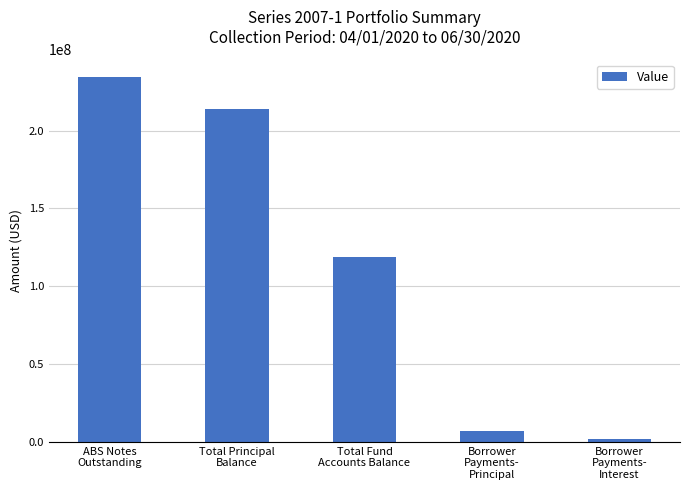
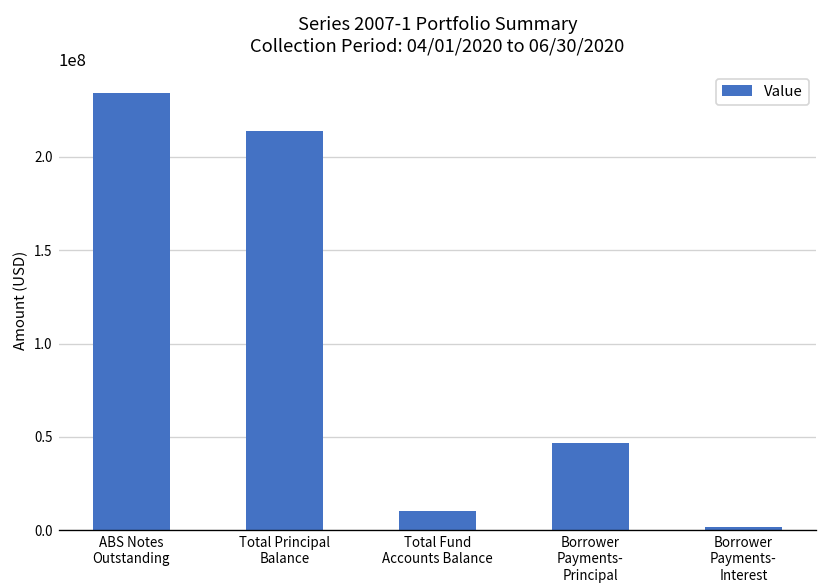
Total Fund Accounts Balance: 119000000 -> 10000000
Borrower Payments- Principal: 7000000 -> 47000000
